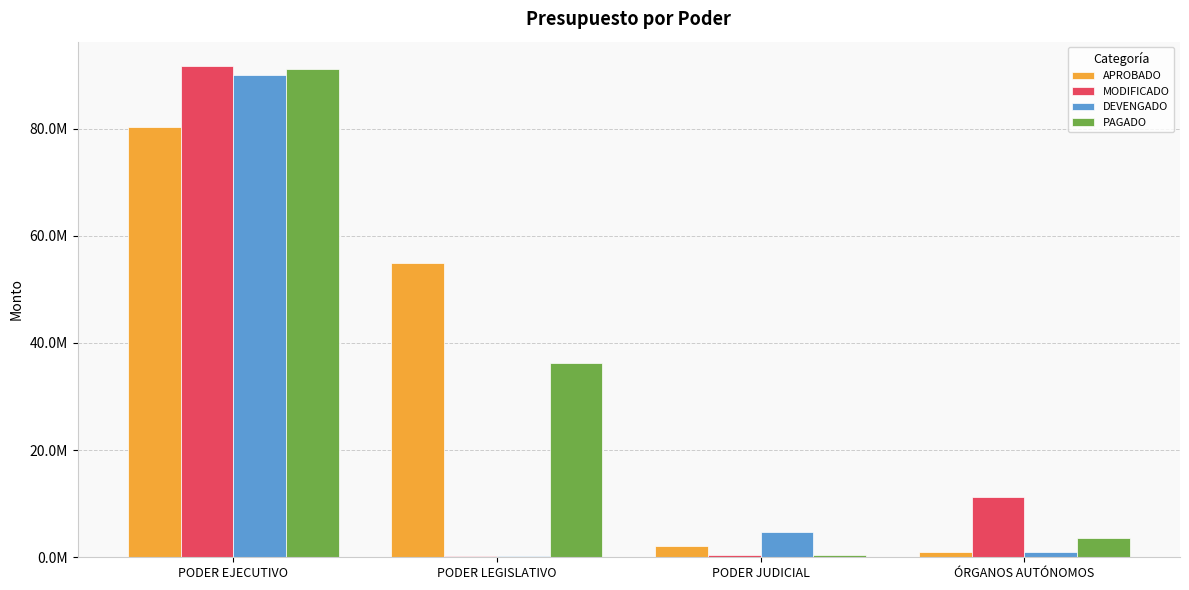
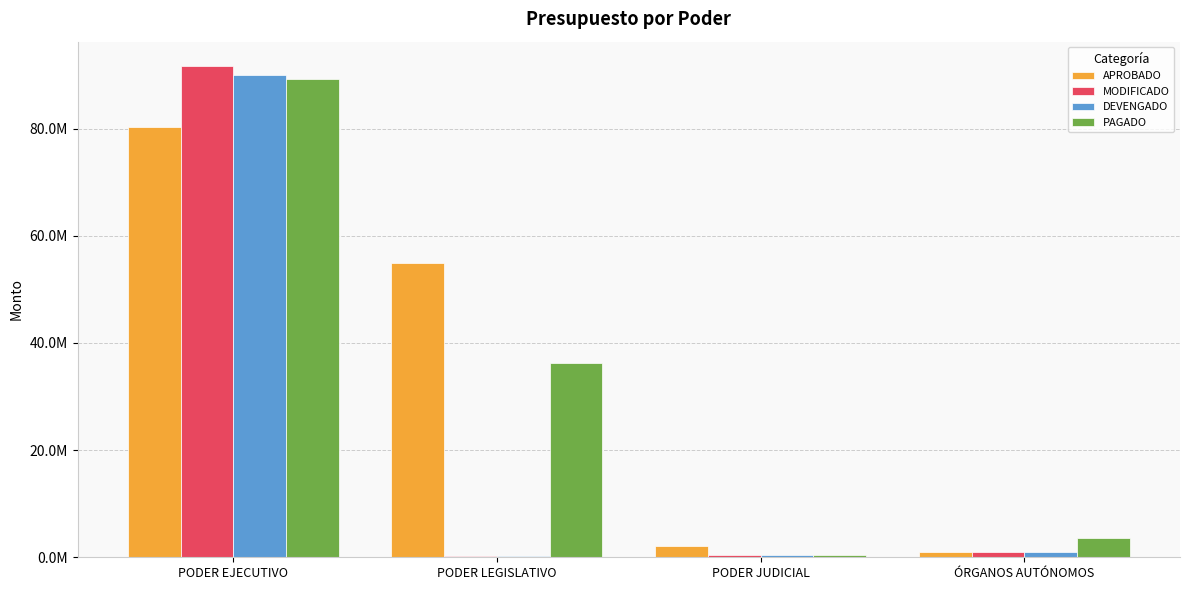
PAGADO, PODER EJECUTIVO: 91000000 -> 89000000
DEVENGADO, PODER JUDICIAL: 5000000 -> 1000000
MODIFICADO, ÓRGANOS AUTÓNOMOS: 11000000 -> 1000000
